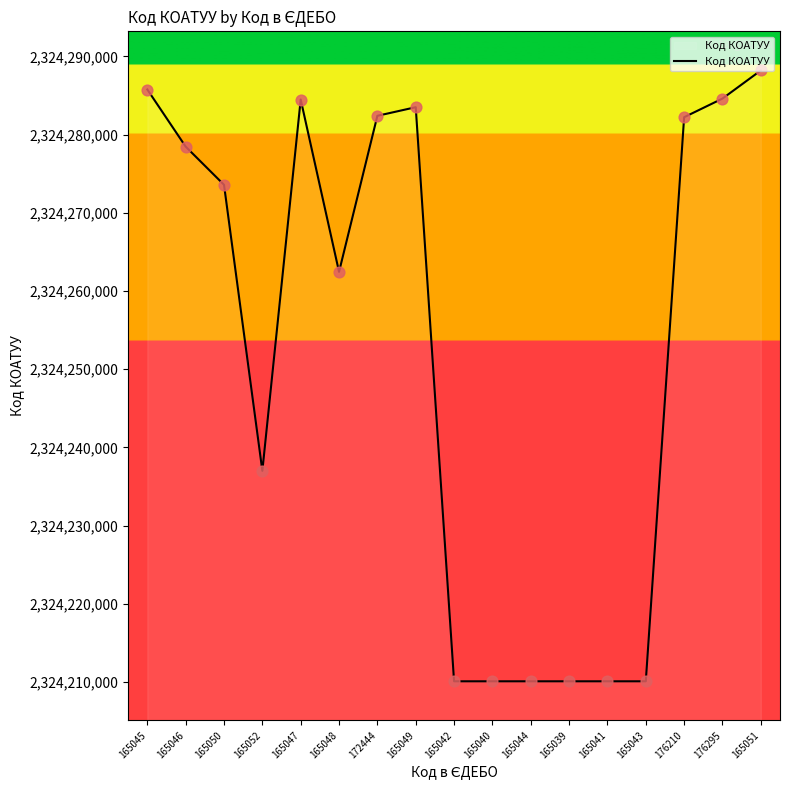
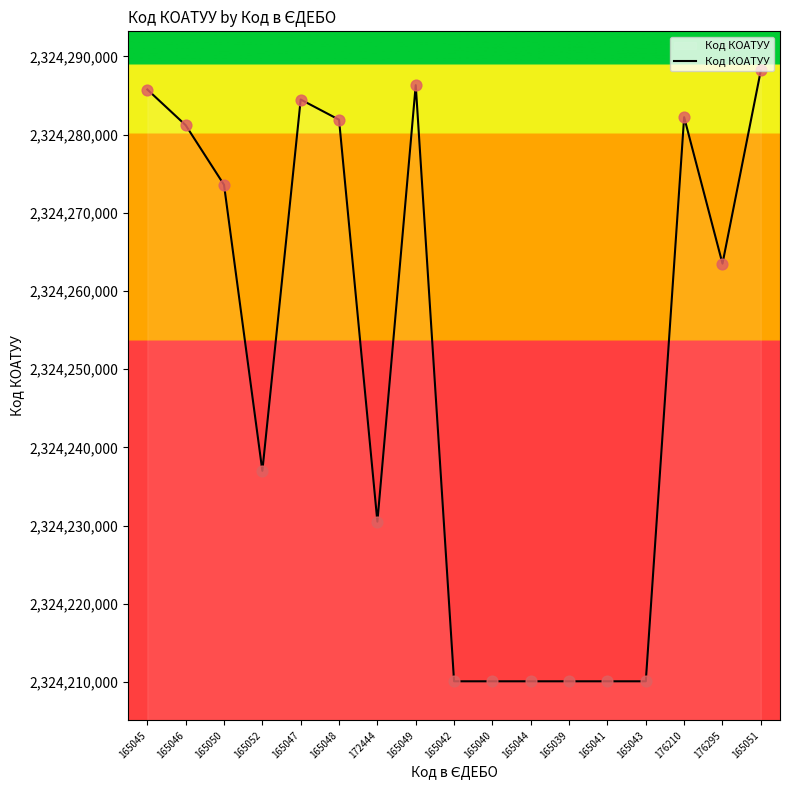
165046: 2,324,278,000 -> 2,324,281,000
165048: 2,324,262,000 -> 2,324,282,000
172444: 2,324,282,000 -> 2,324,231,000
165049: 2,324,284,000 -> 2,324,286,000
176295: 2,324,285,000 -> 2,324,264,000
